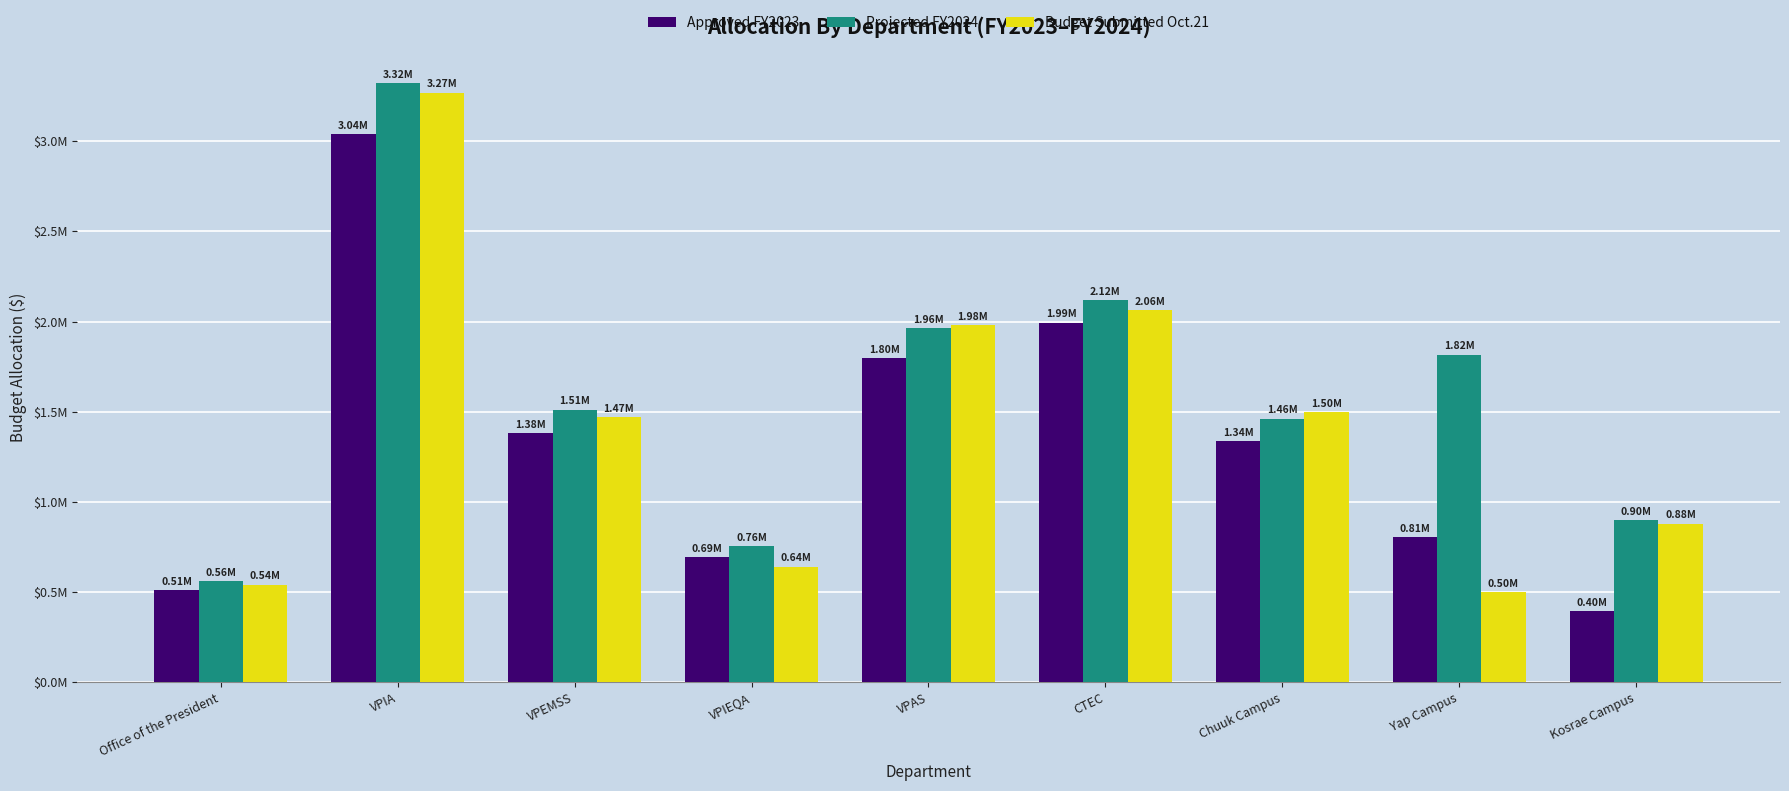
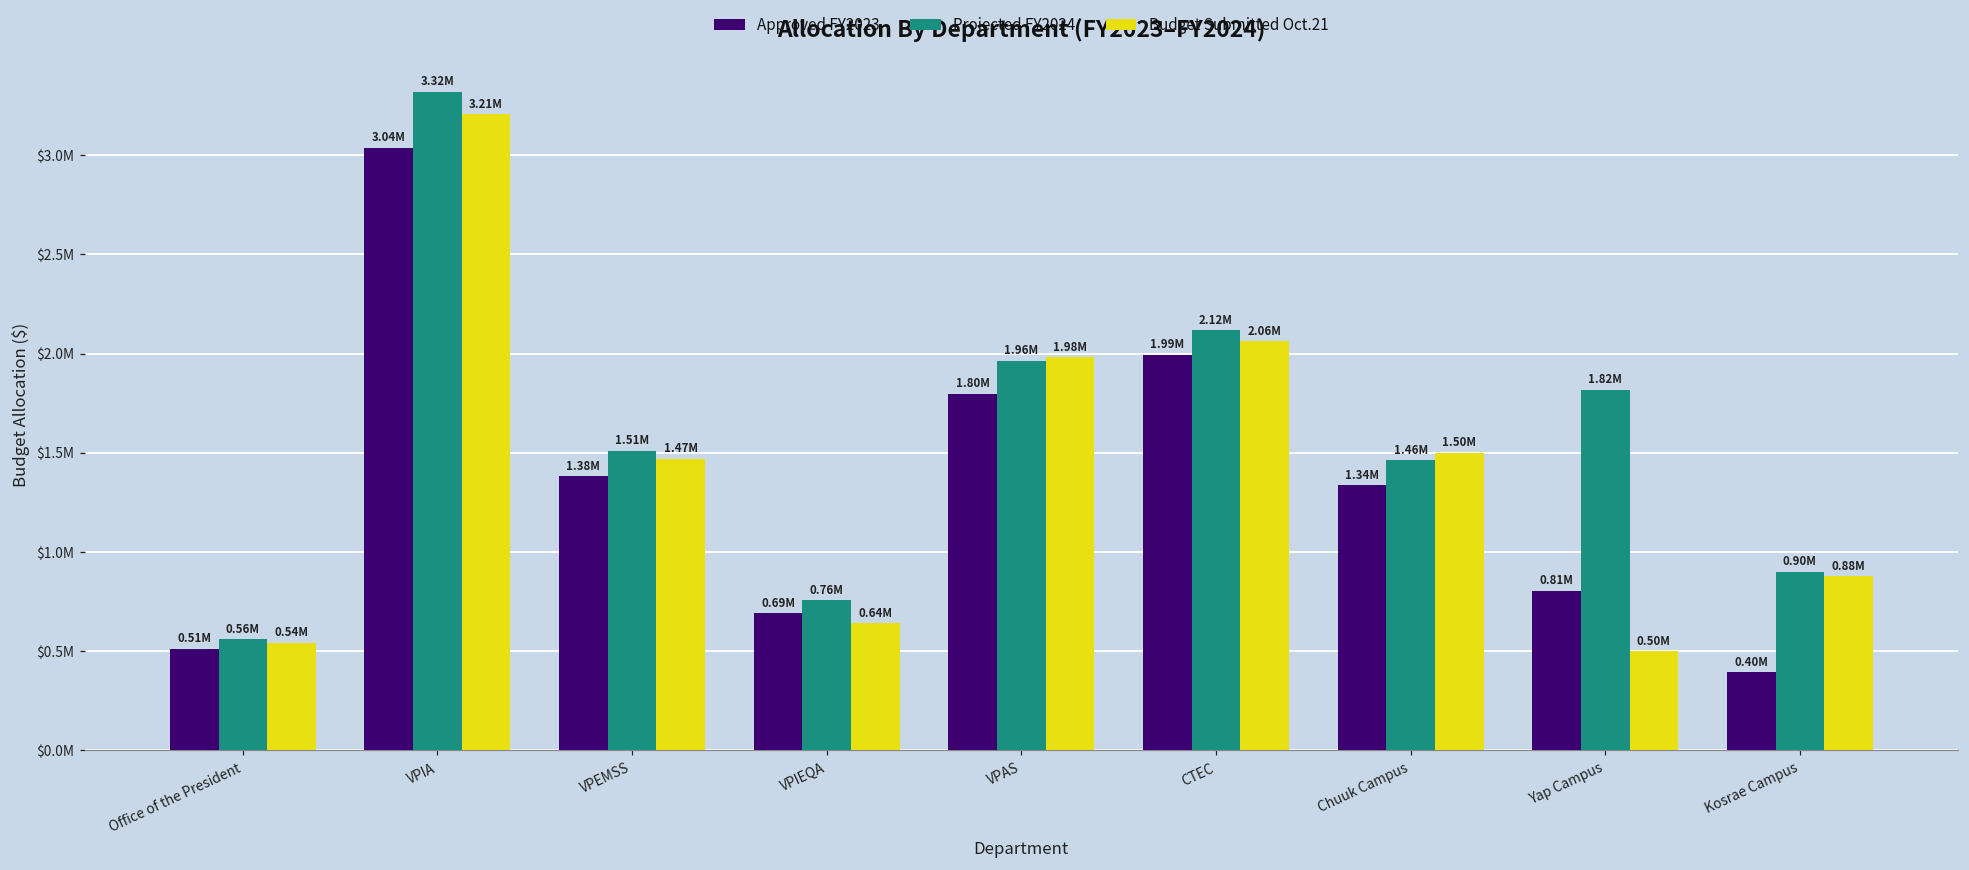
Budget Submitted Oct.21, VPIA: 3.27M -> 3.21M
